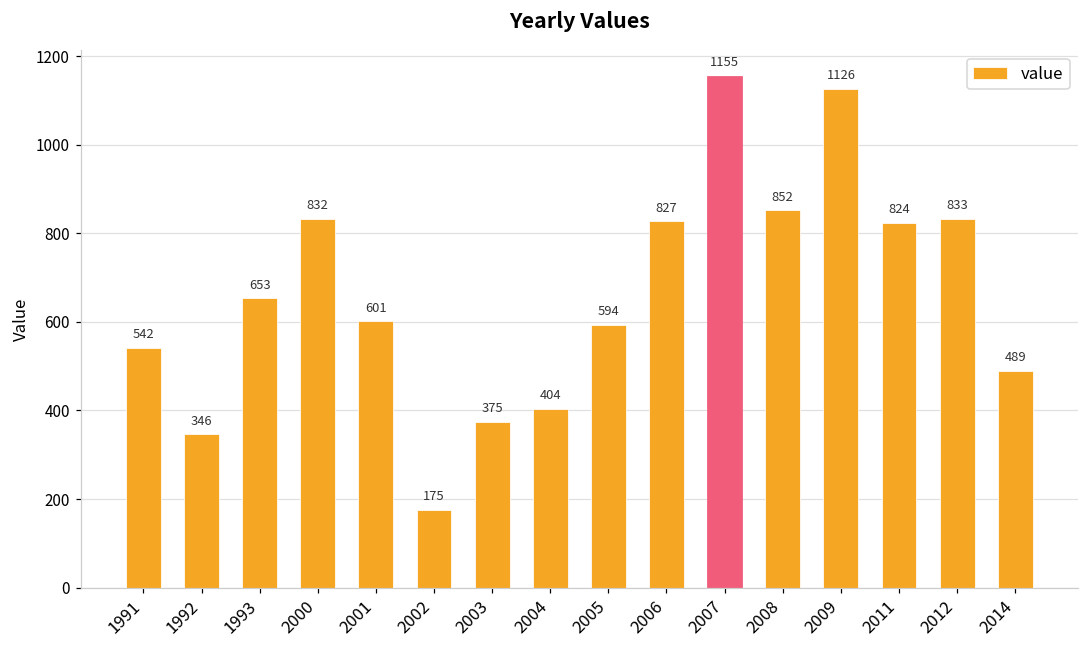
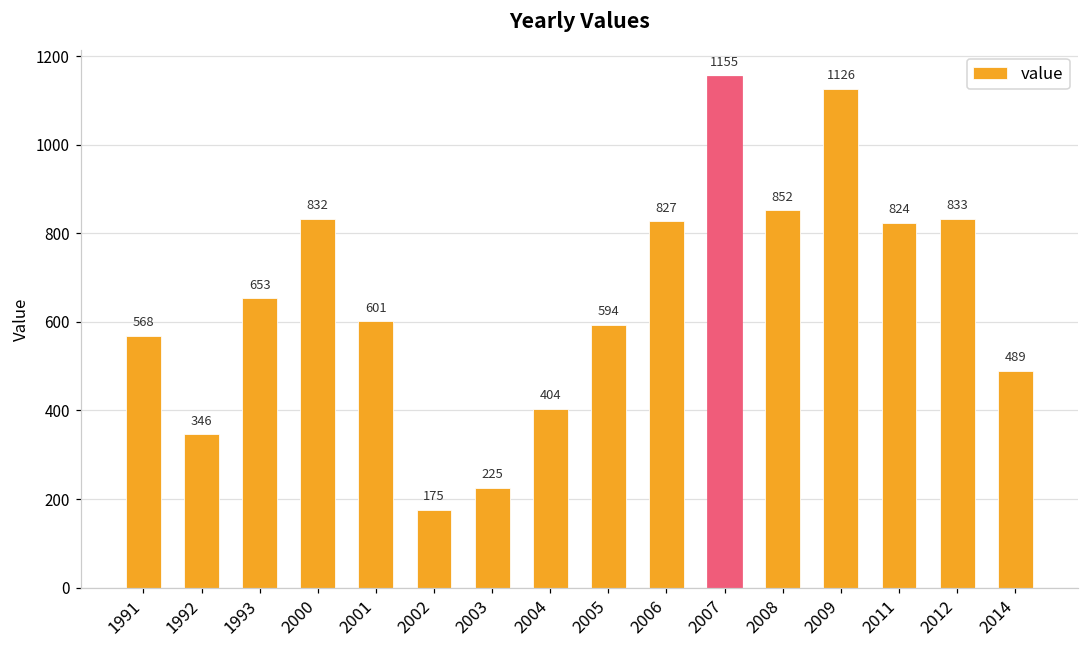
1991: 542 -> 568
2003: 375 -> 225
